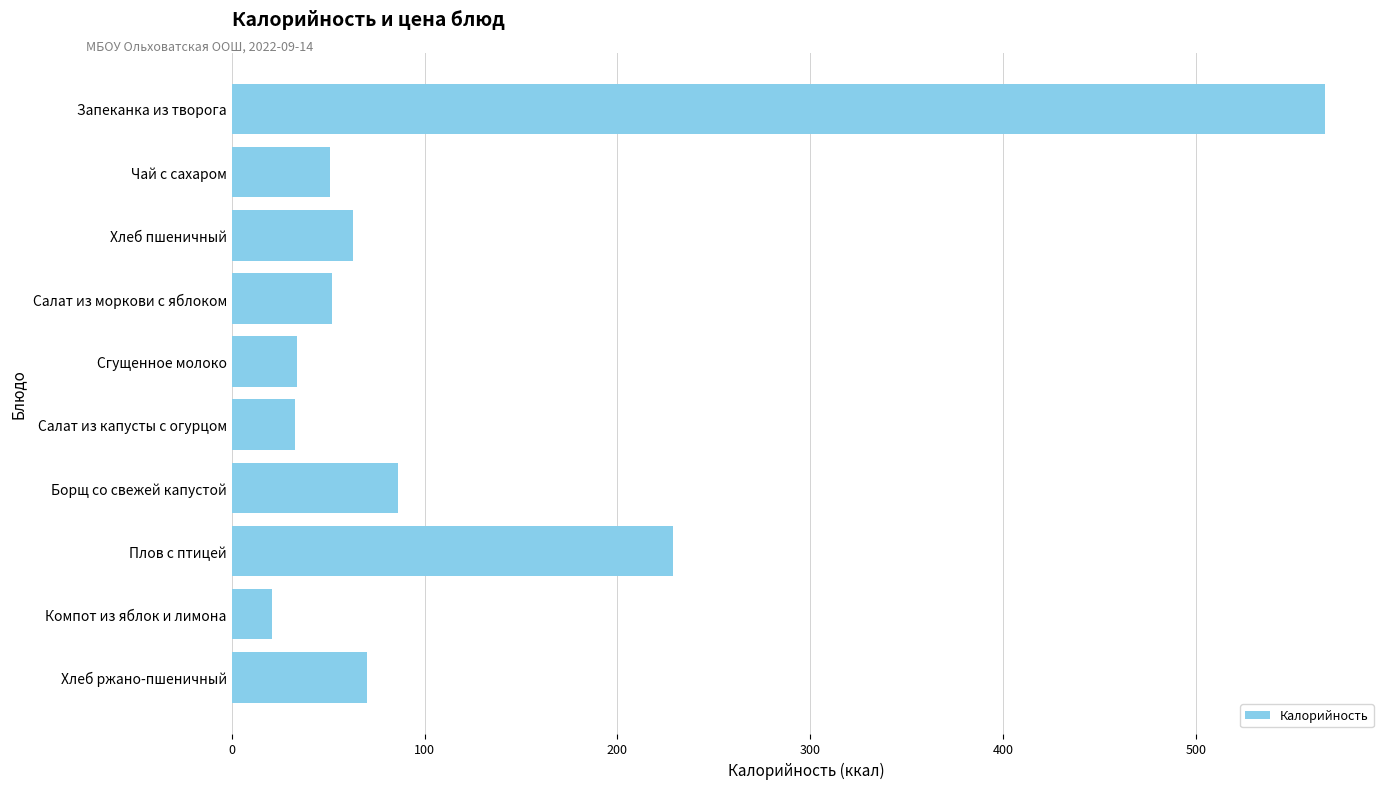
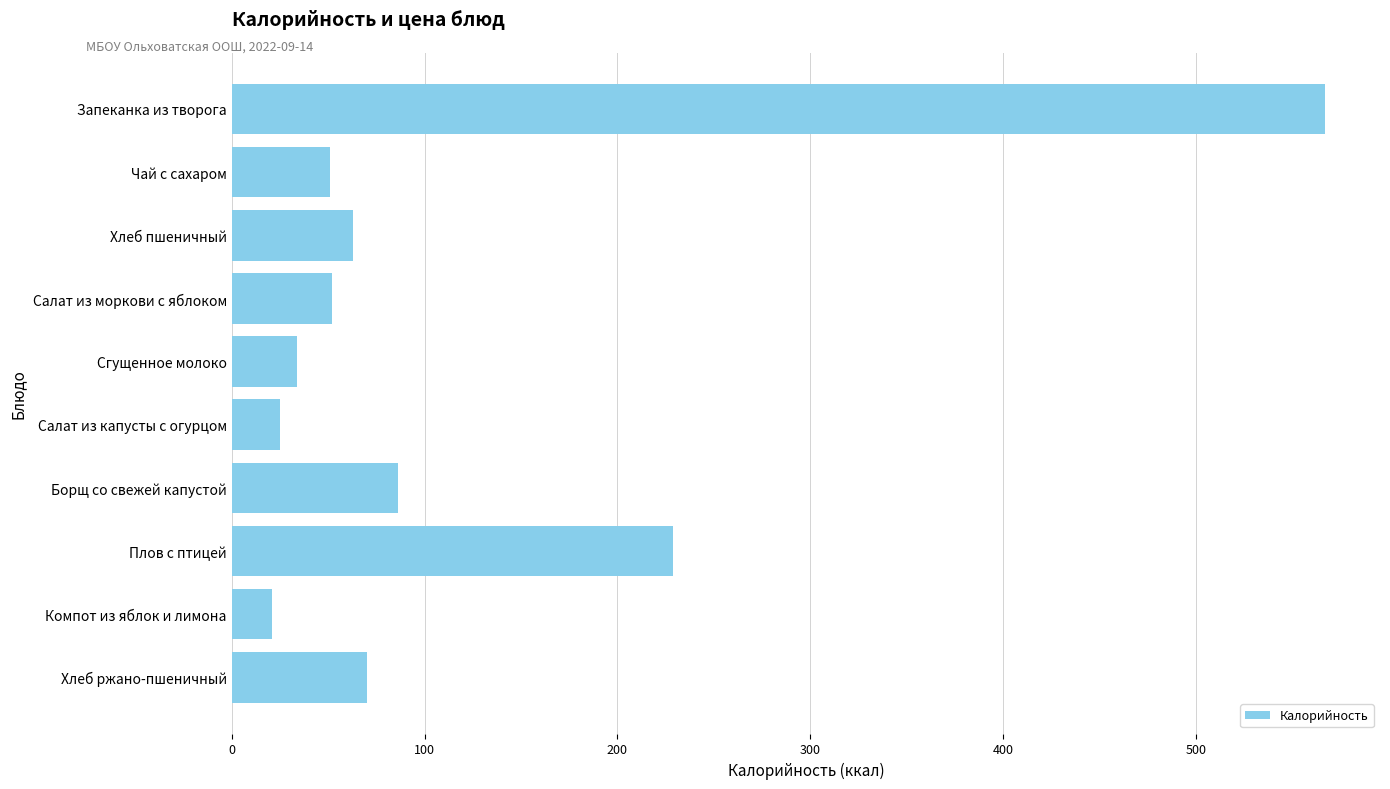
Салат из капусты с огурцом: 33 -> 25
